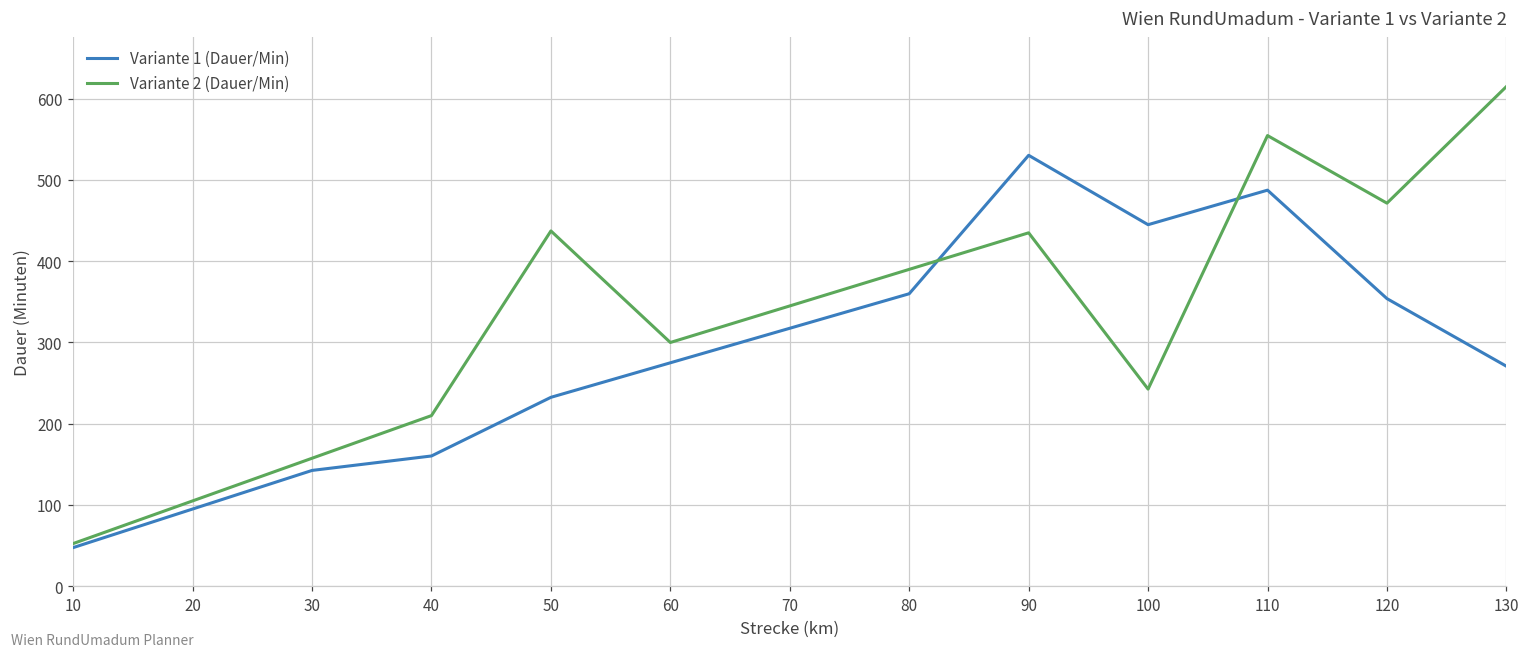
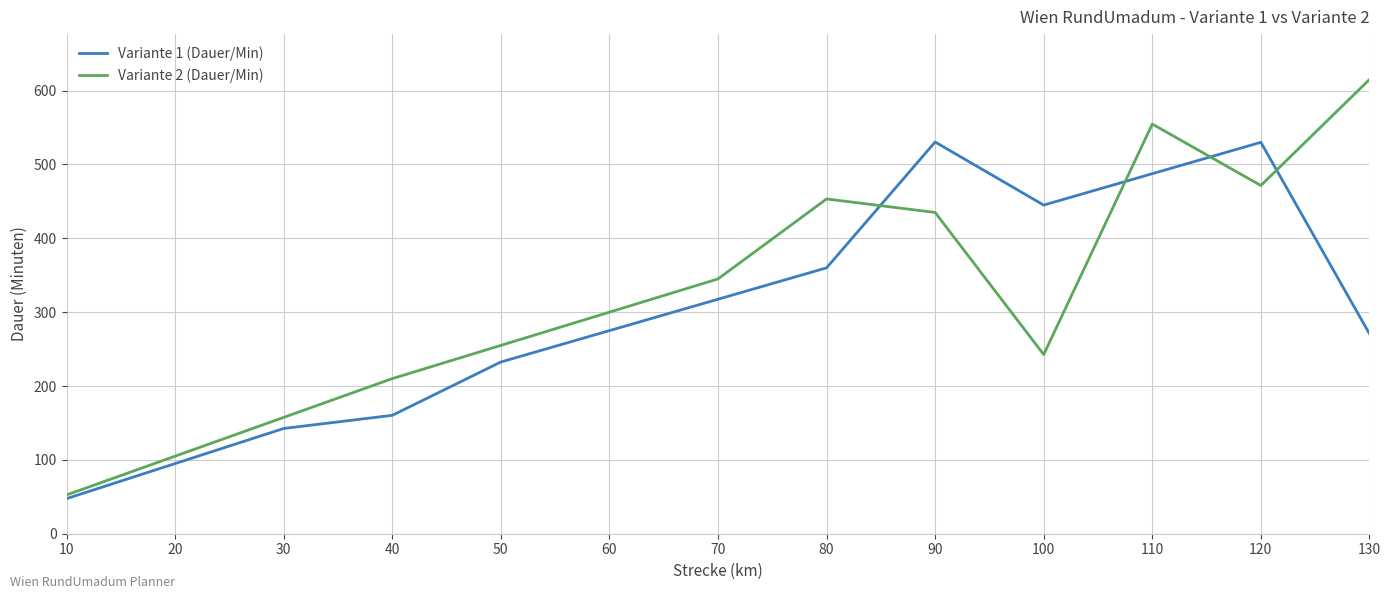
Variante 2 (Dauer/Min), 50: 440 -> 260
Variante 2 (Dauer/Min), 80: 390 -> 450
Variante 1 (Dauer/Min), 120: 350 -> 530
